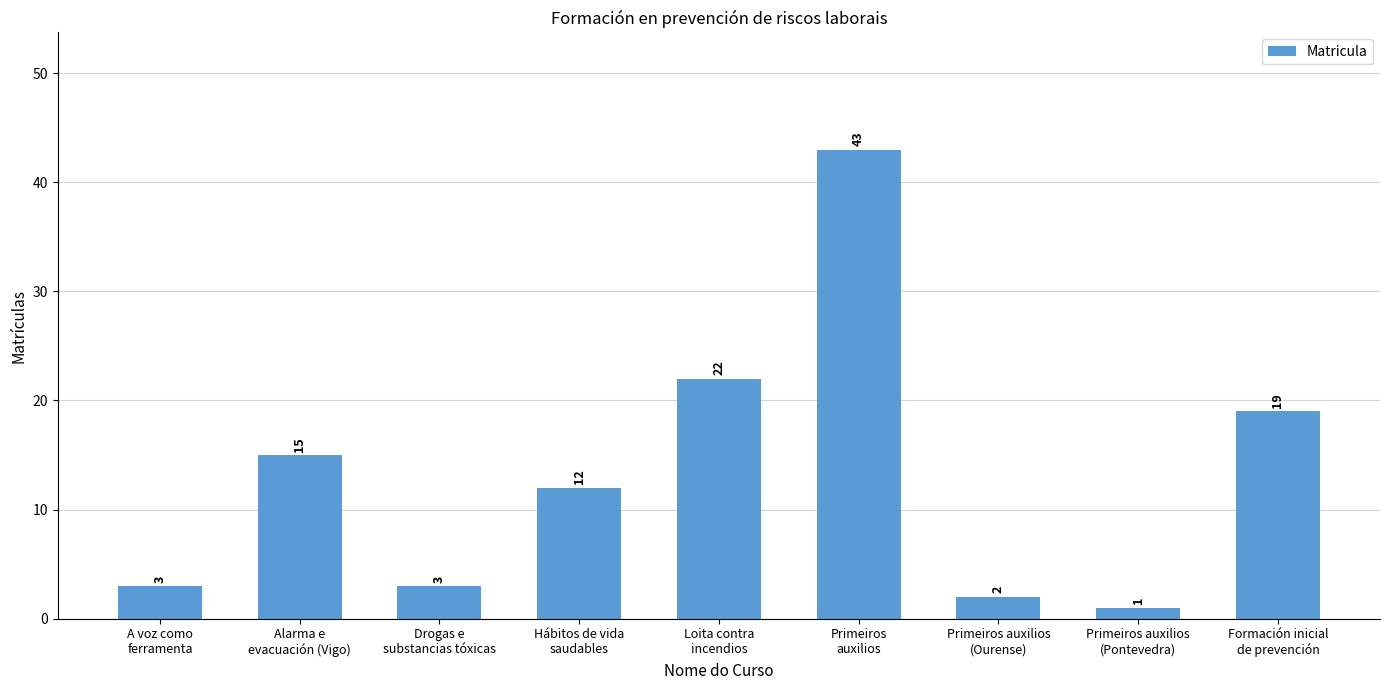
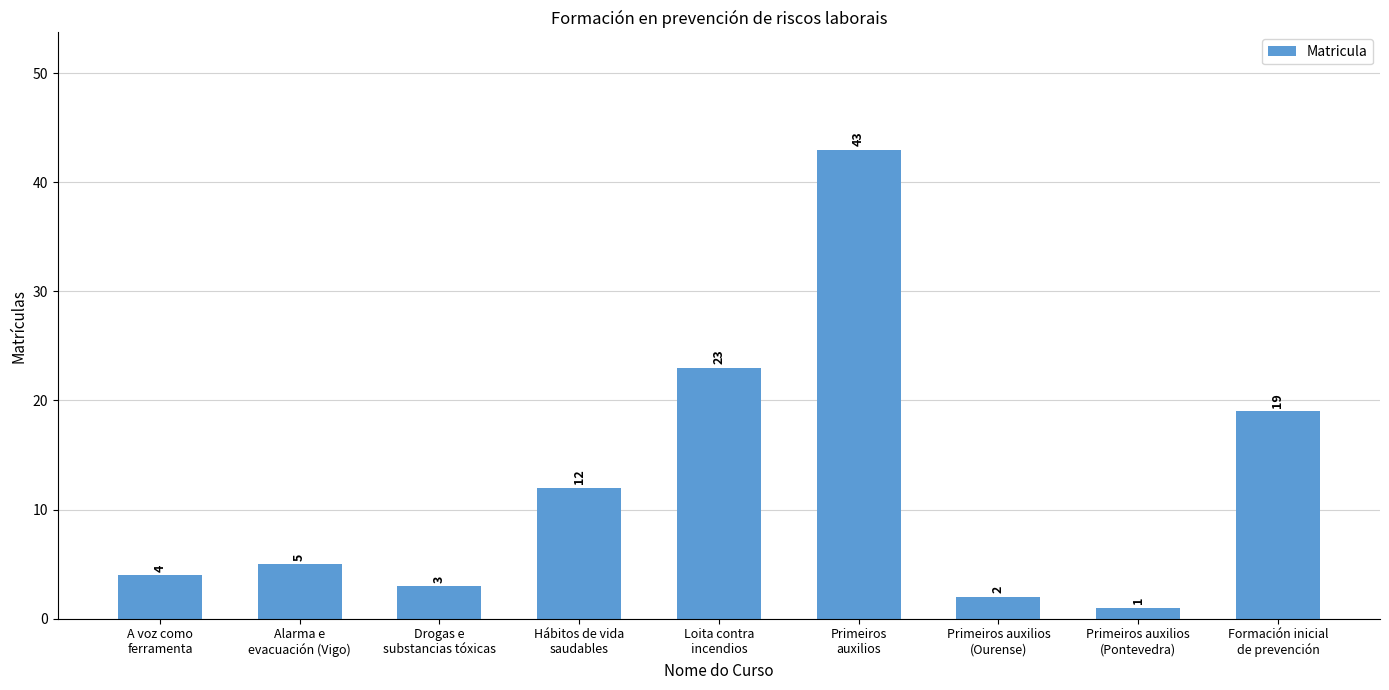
A voz como ferramenta: 3 -> 4
Alarma e evacuación (Vigo): 15 -> 5
Loita contra incendios: 22 -> 23
